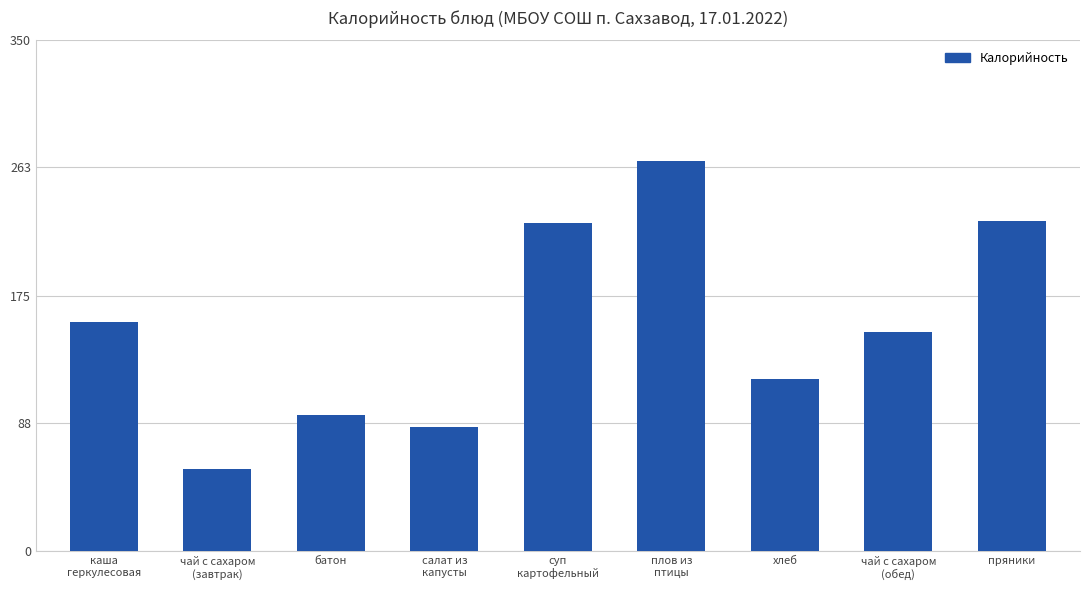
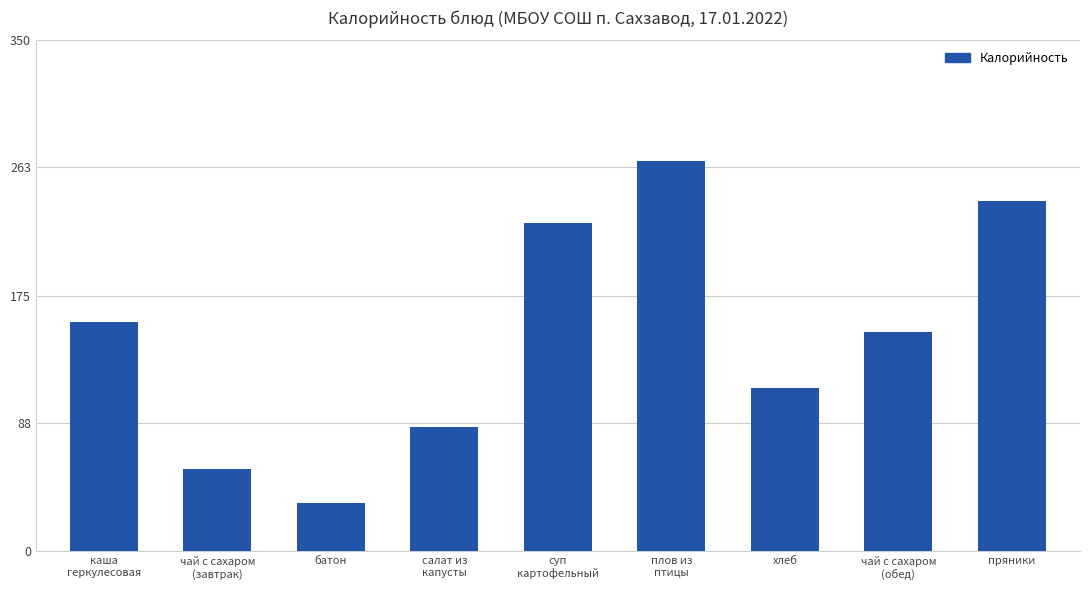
батон: 93 -> 33
хлеб: 118 -> 112
пряники: 226 -> 240
